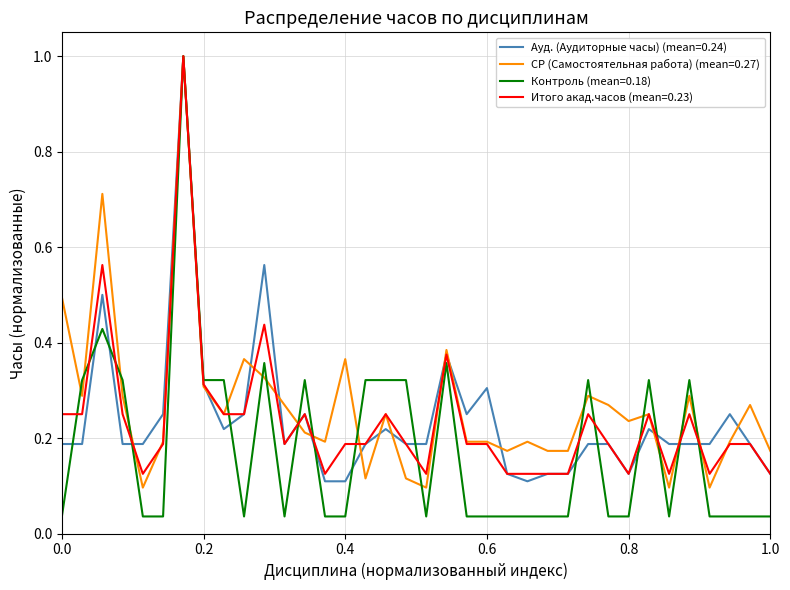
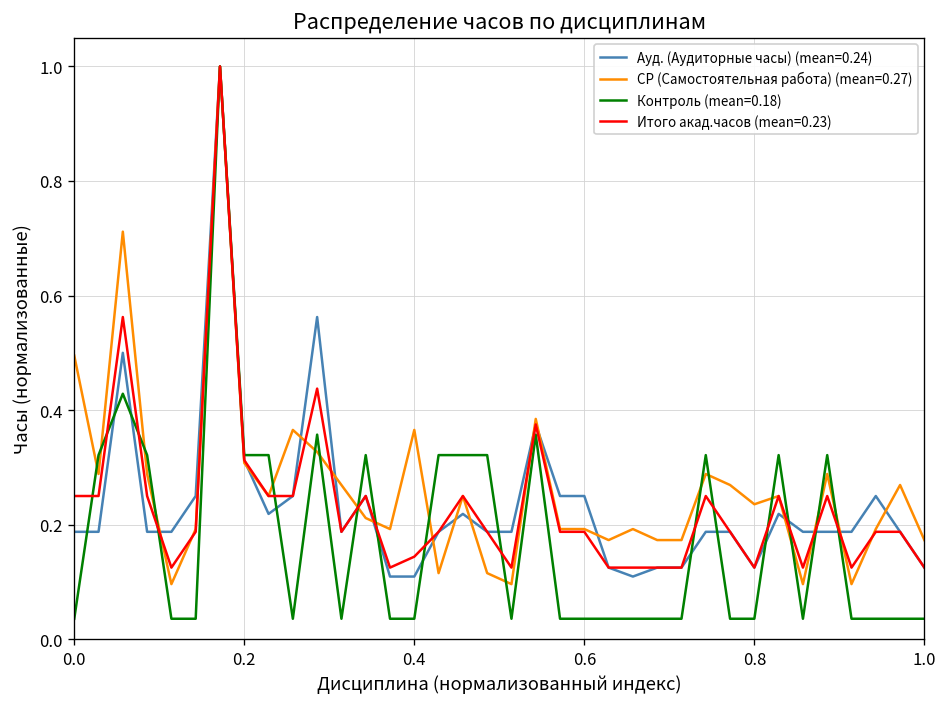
Итого акад.часов (mean=0.23), 0.4: 0.19 -> 0.14
Ауд. (Аудиторные часы) (mean=0.24), 0.6: 0.30 -> 0.25
